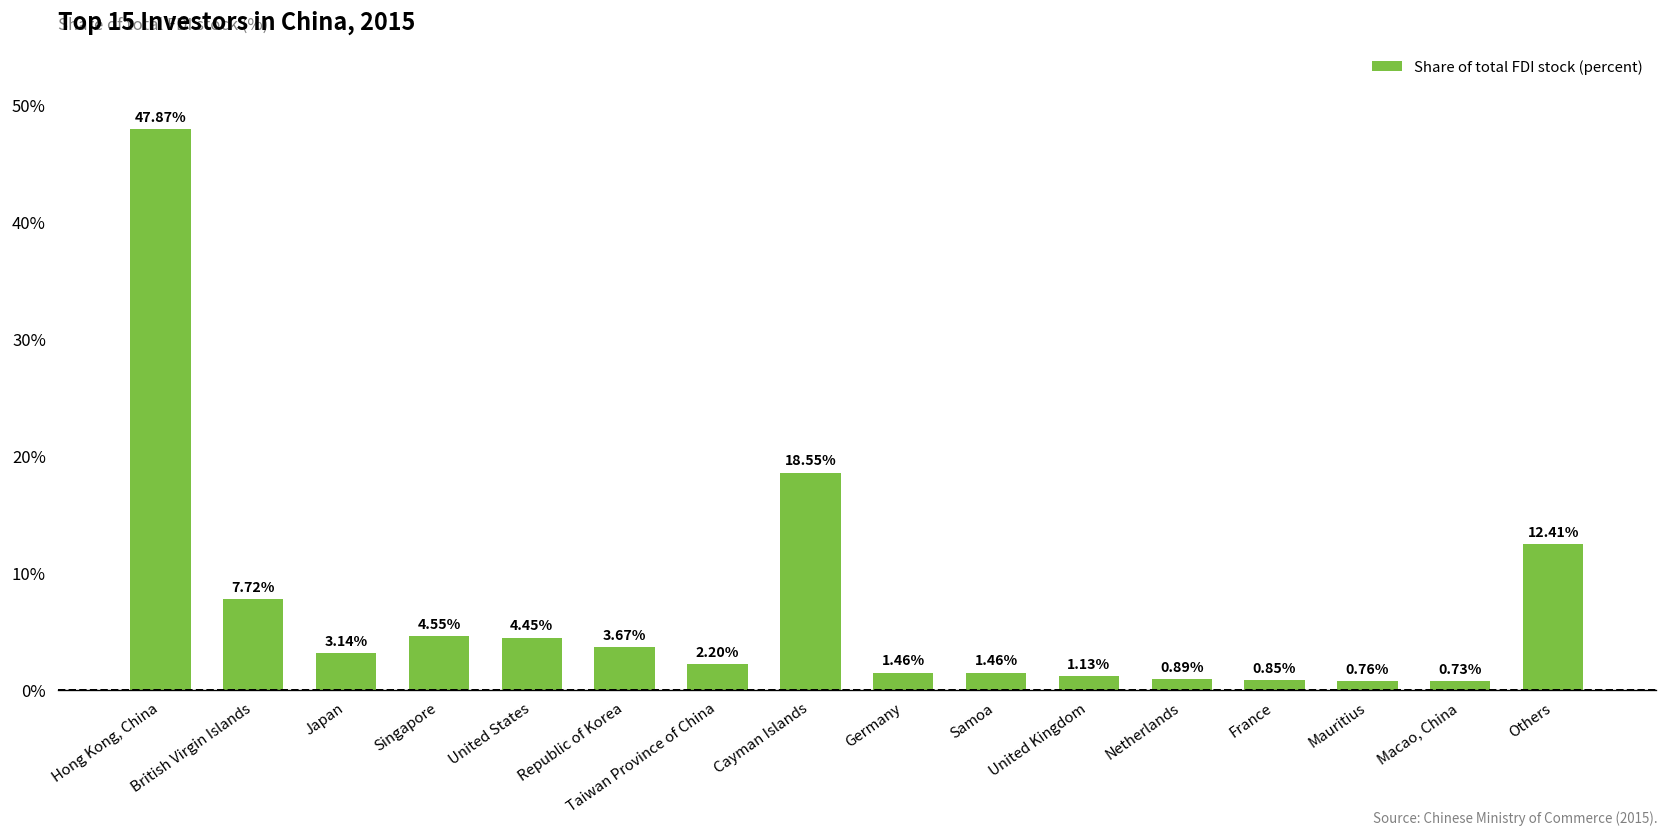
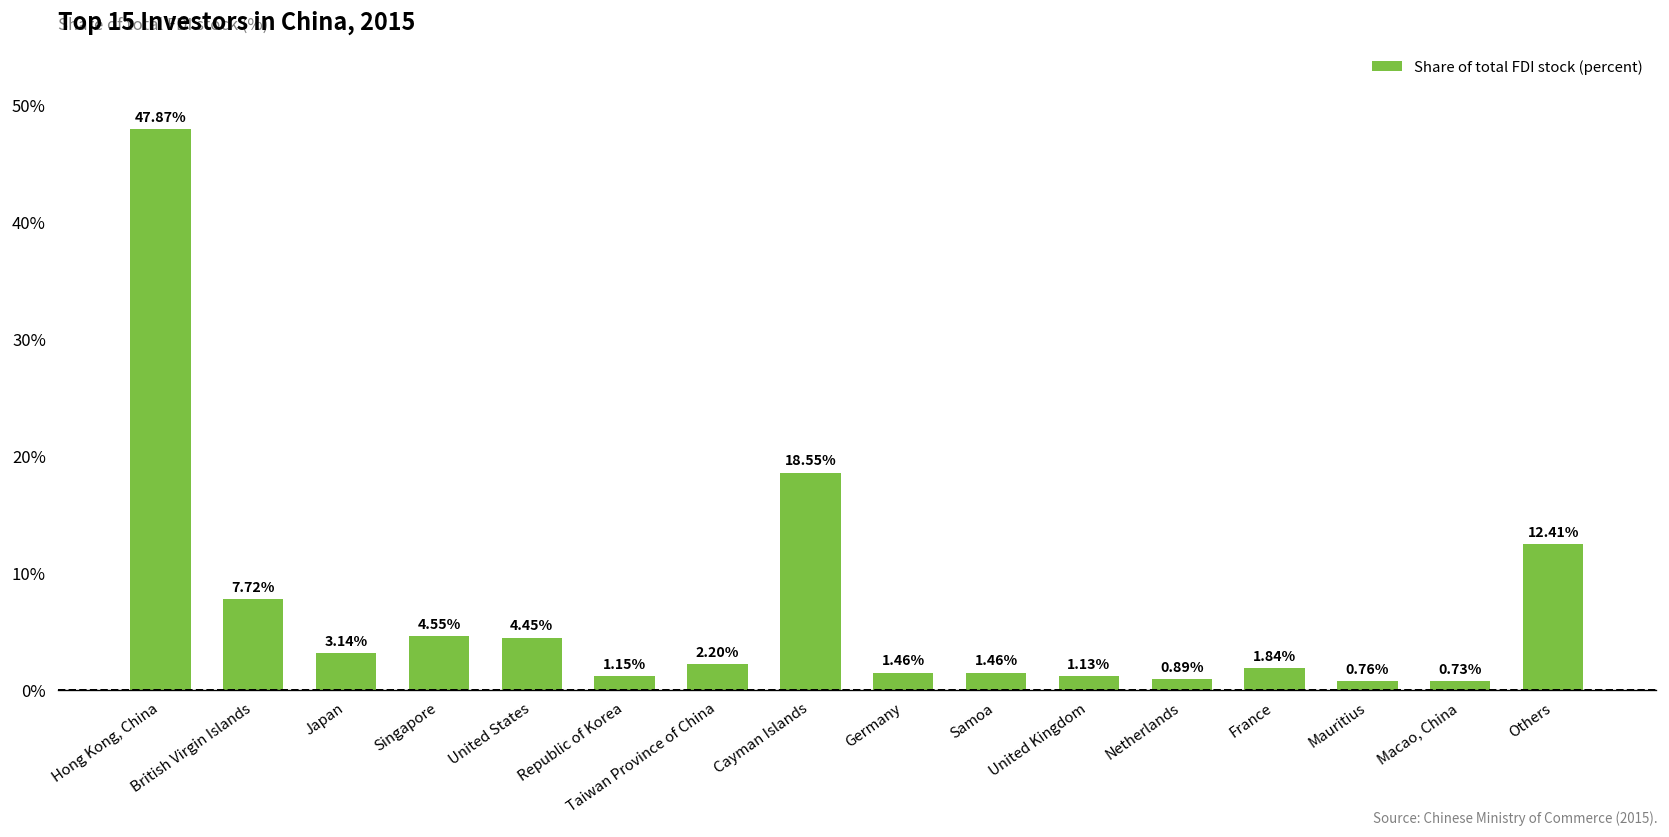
Republic of Korea: 3.67% -> 1.15%
France: 0.85% -> 1.84%
